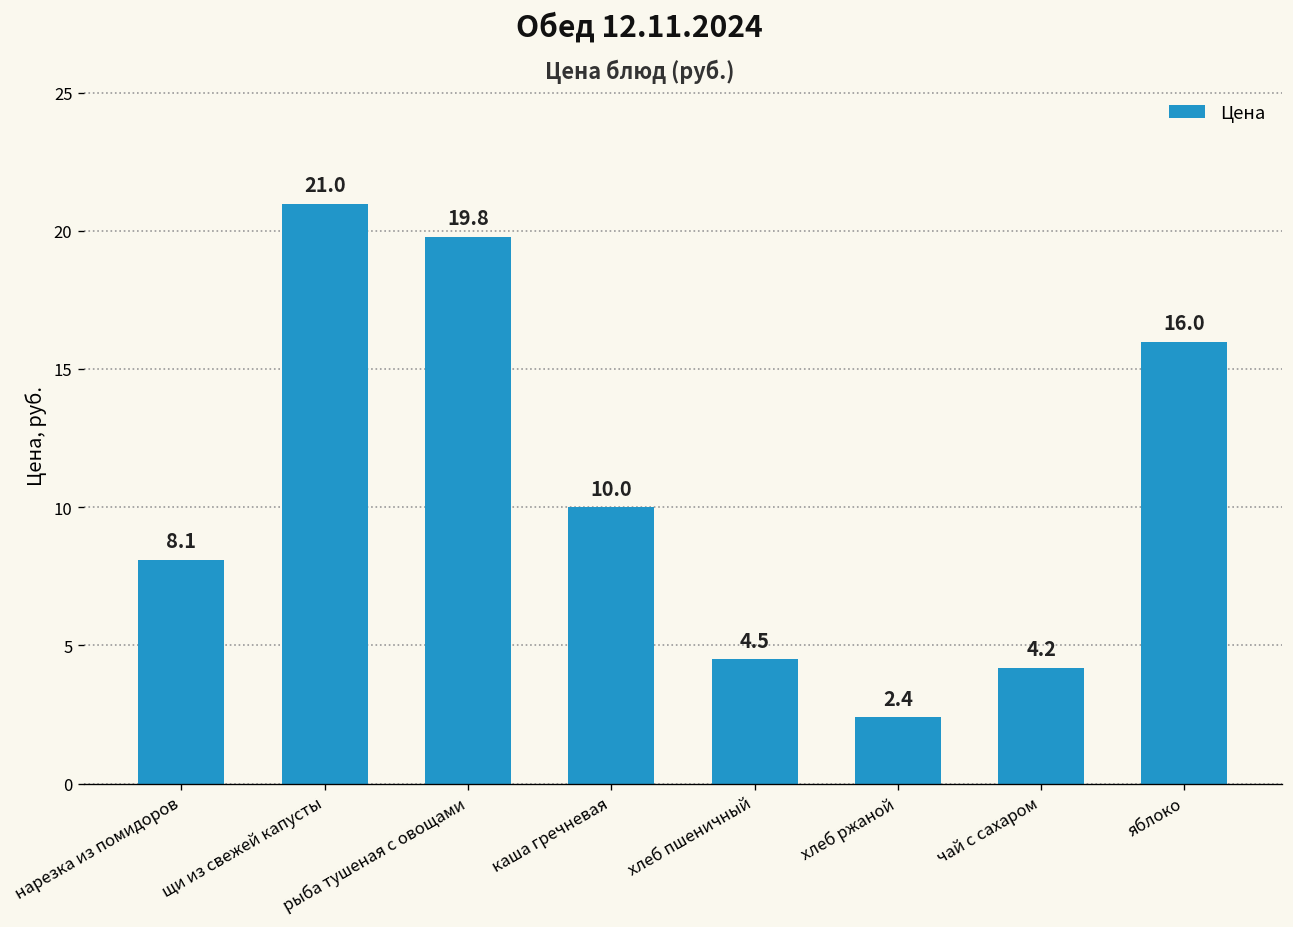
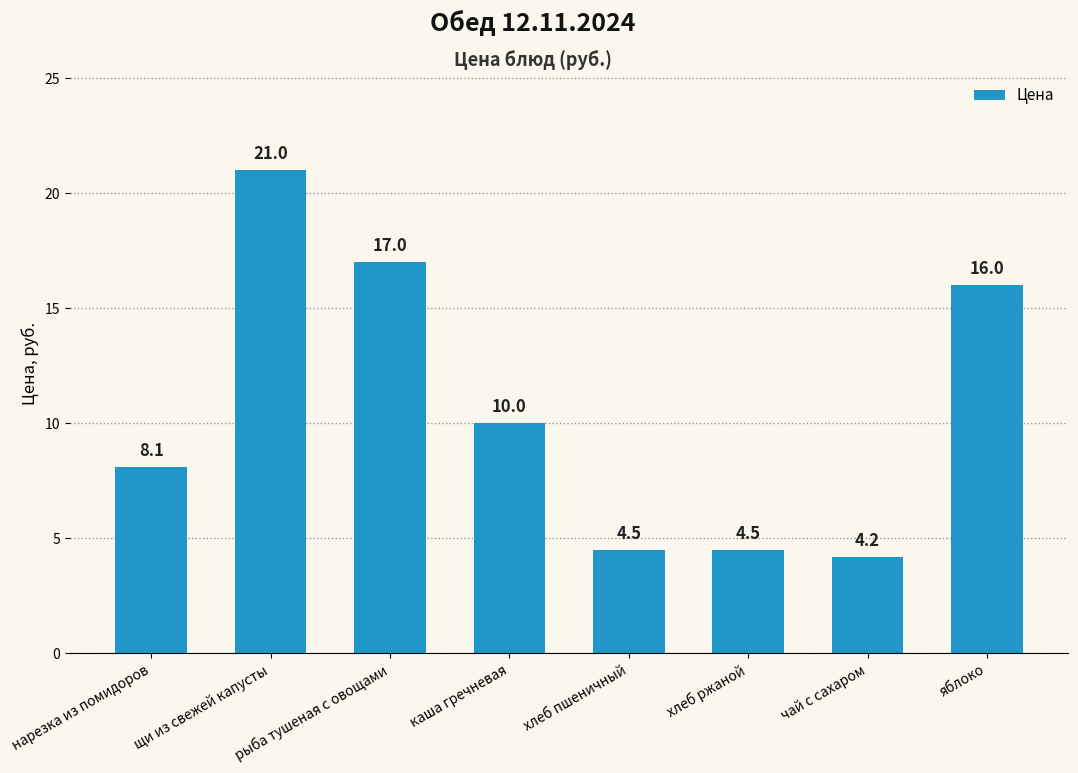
рыба тушеная с овощами: 19.8 -> 17.0
хлеб ржаной: 2.4 -> 4.5
